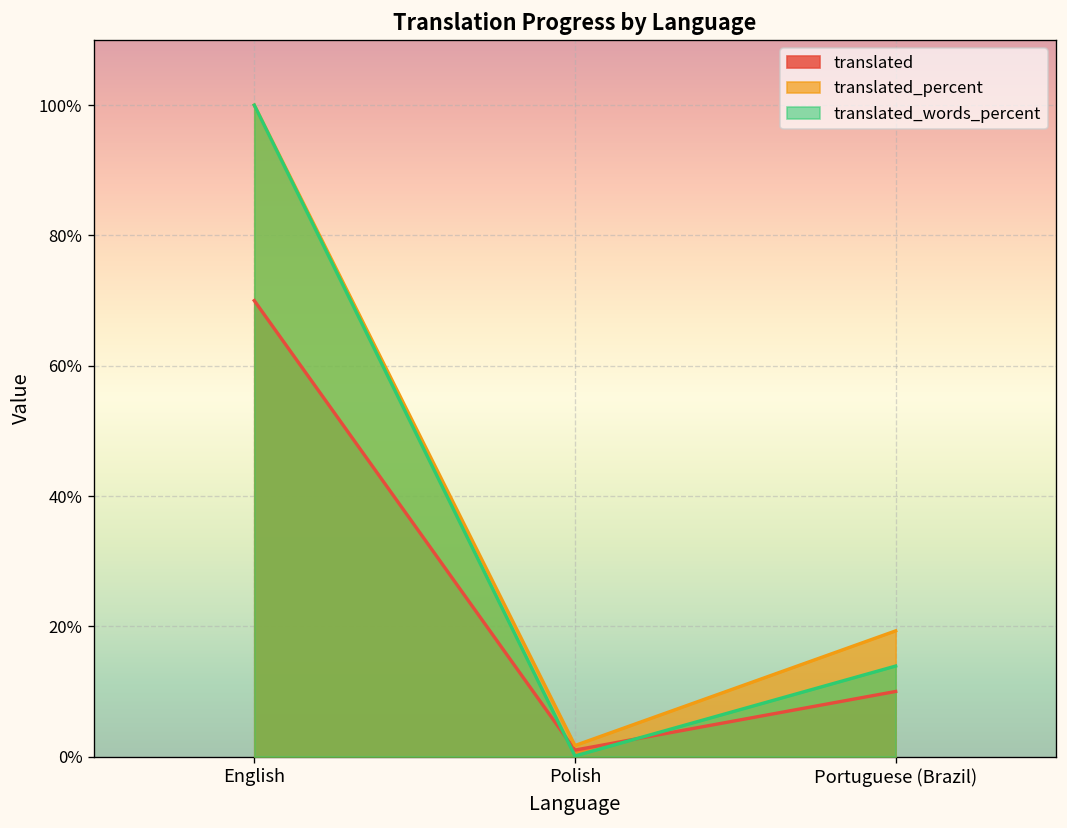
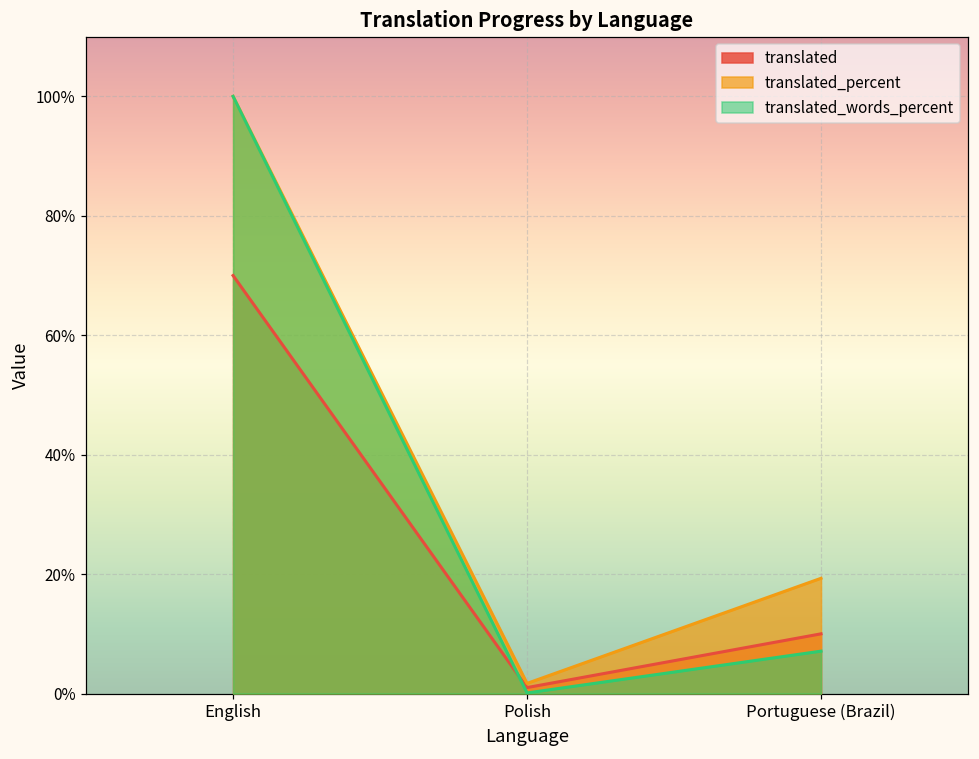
translated_words_percent, Portuguese (Brazil): 14% -> 7%
